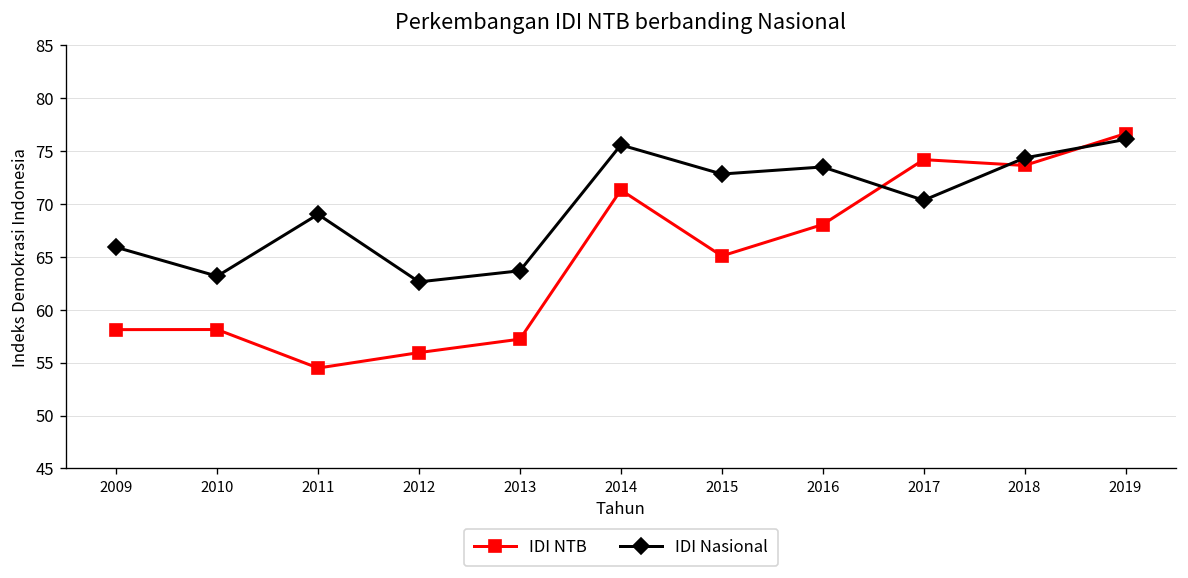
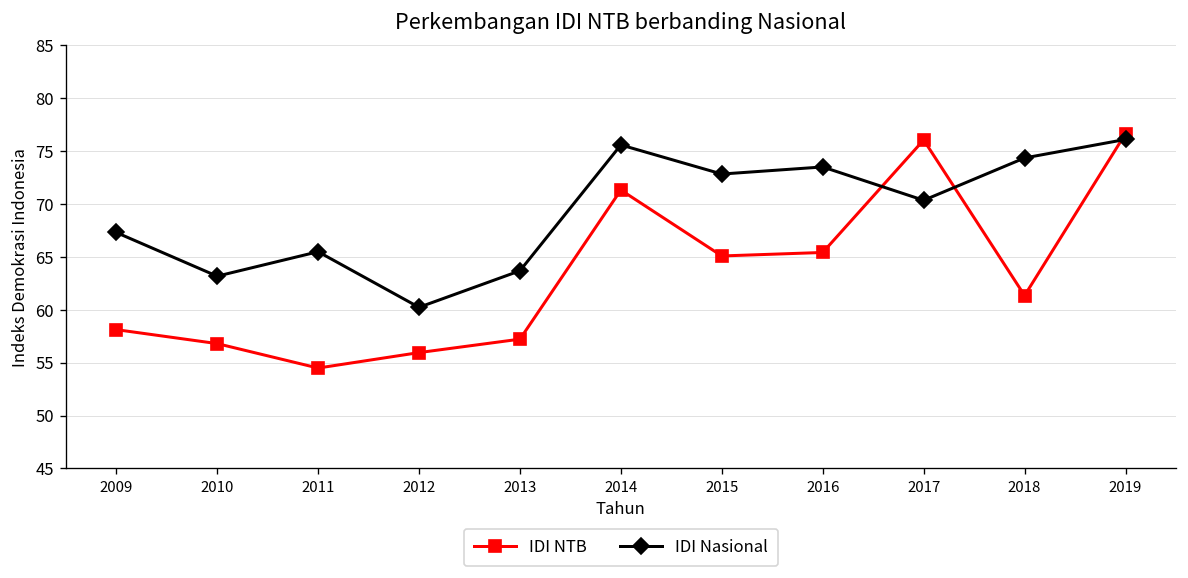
IDI Nasional, 2009: 66 -> 67
IDI NTB, 2010: 58 -> 57
IDI Nasional, 2011: 69 -> 65
IDI Nasional, 2012: 63 -> 60
IDI NTB, 2016: 68 -> 65
IDI NTB, 2017: 74 -> 76
IDI NTB, 2018: 74 -> 61
